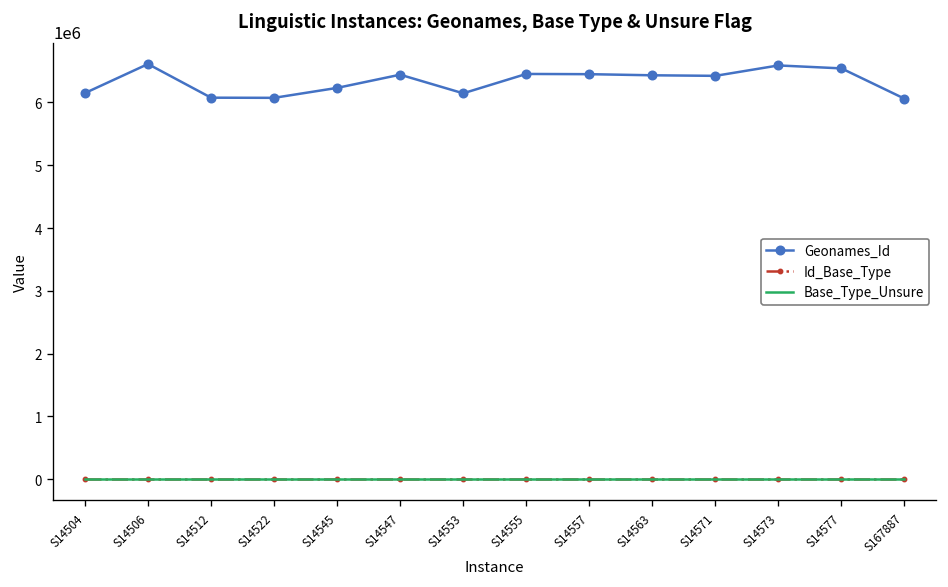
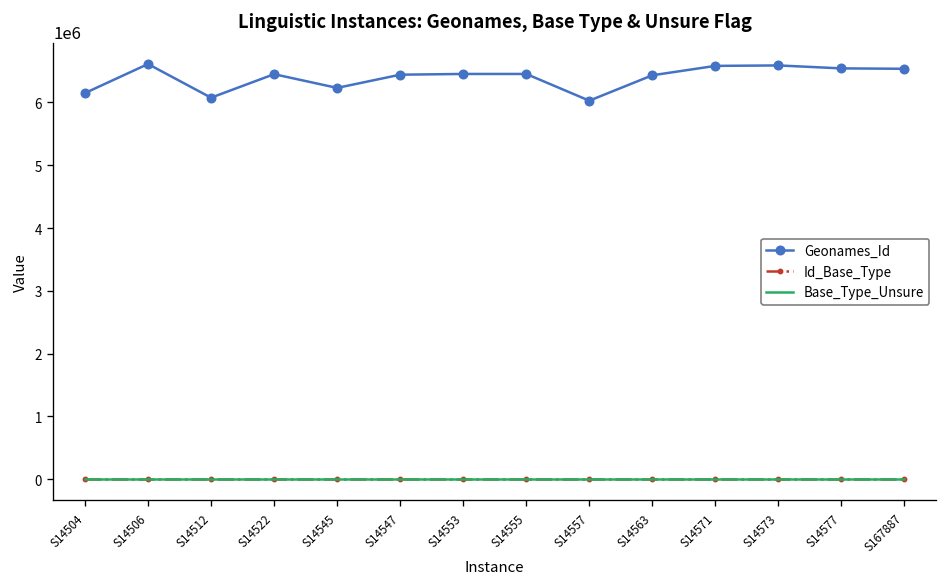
Geonames_Id, S14522: 6100000 -> 6500000
Geonames_Id, S14553: 6100000 -> 6500000
Geonames_Id, S14557: 6500000 -> 6000000
Geonames_Id, S14571: 6400000 -> 6600000
Geonames_Id, S167887: 6100000 -> 6500000
